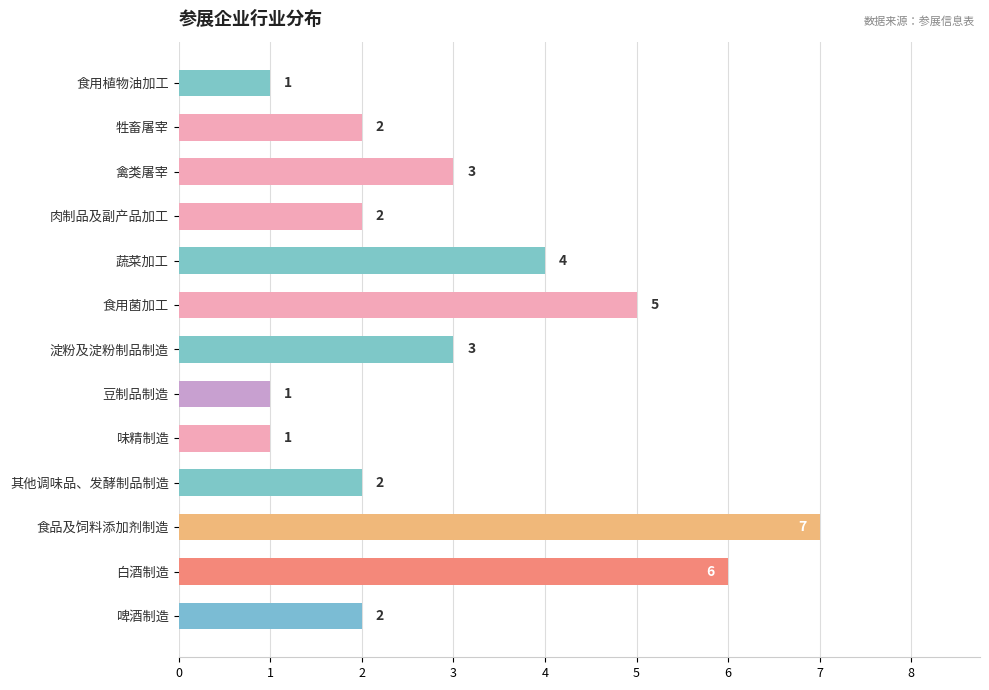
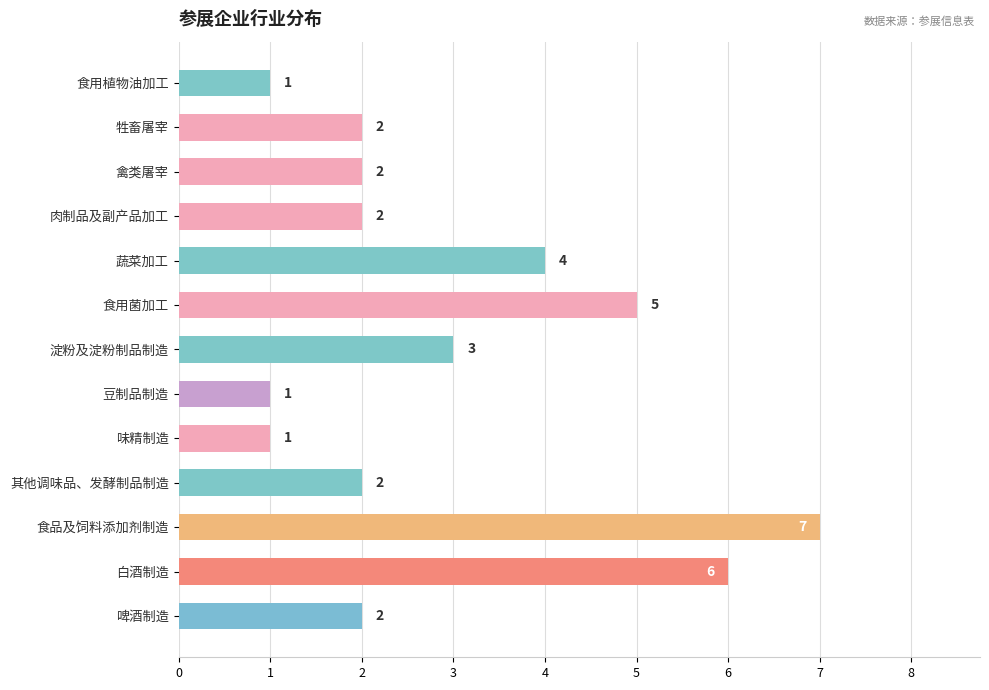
禽类屠宰: 3 -> 2
